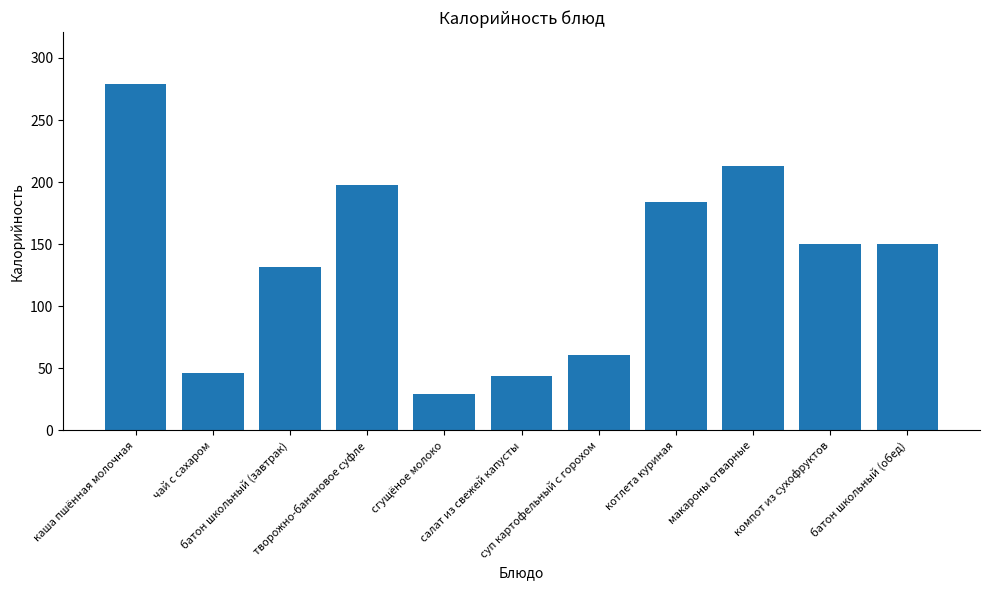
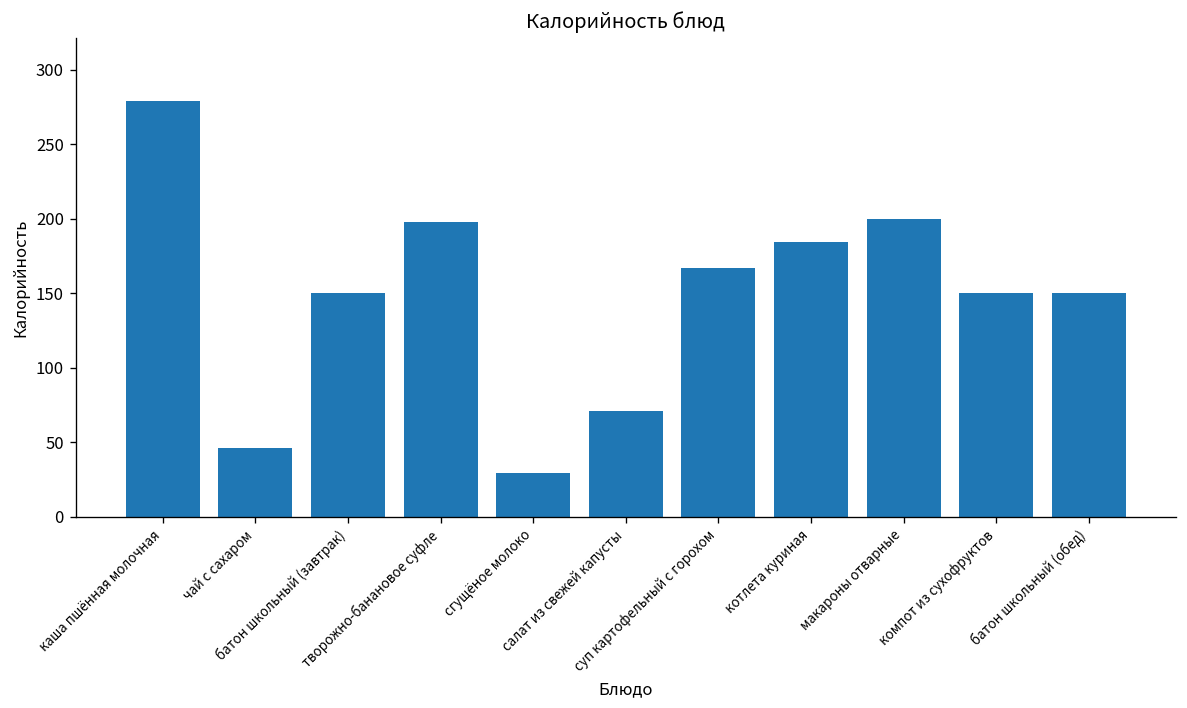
батон школьный (завтрак): 132 -> 150
салат из свежей капусты: 44 -> 71
суп картофельный с горохом: 61 -> 167
макароны отварные: 213 -> 200
